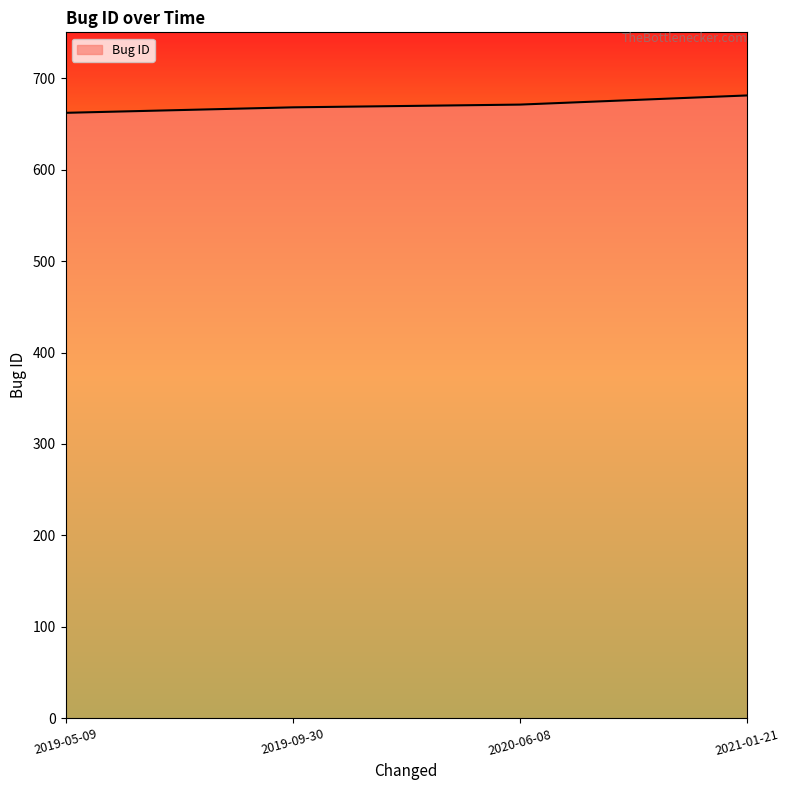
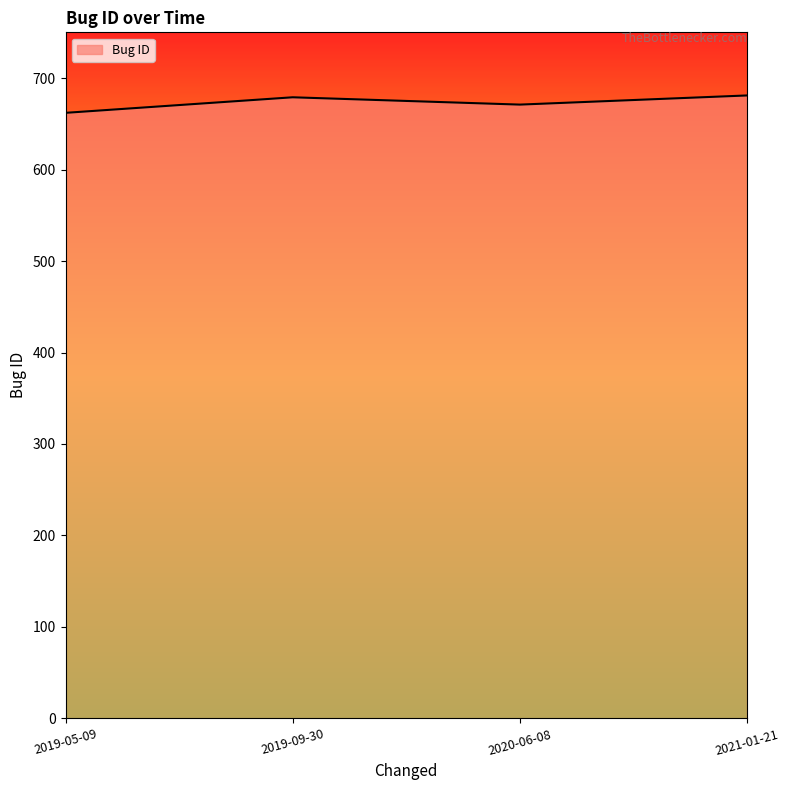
2019-09-30: 670 -> 680
